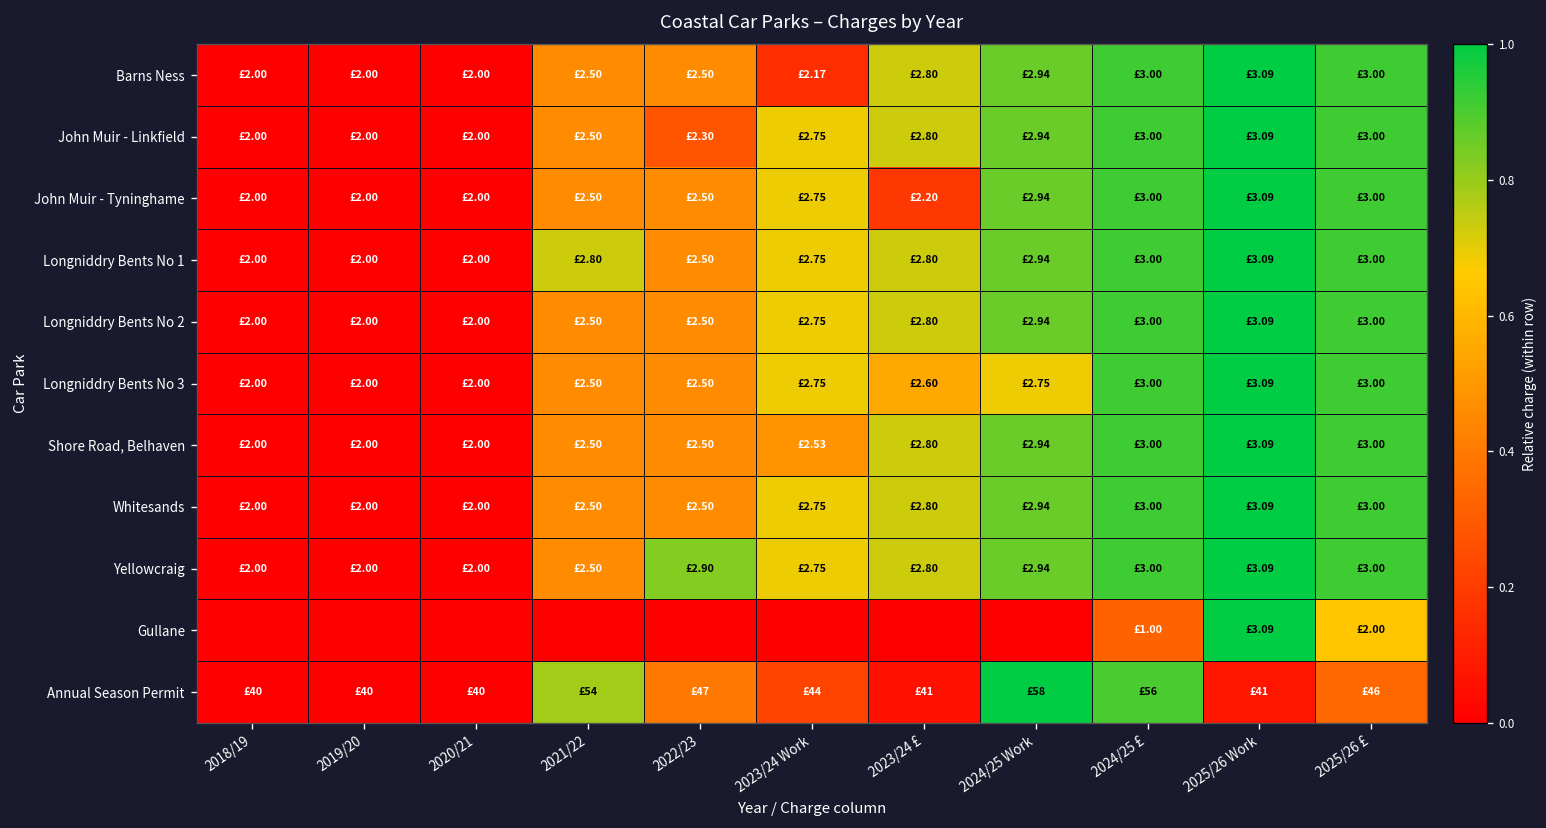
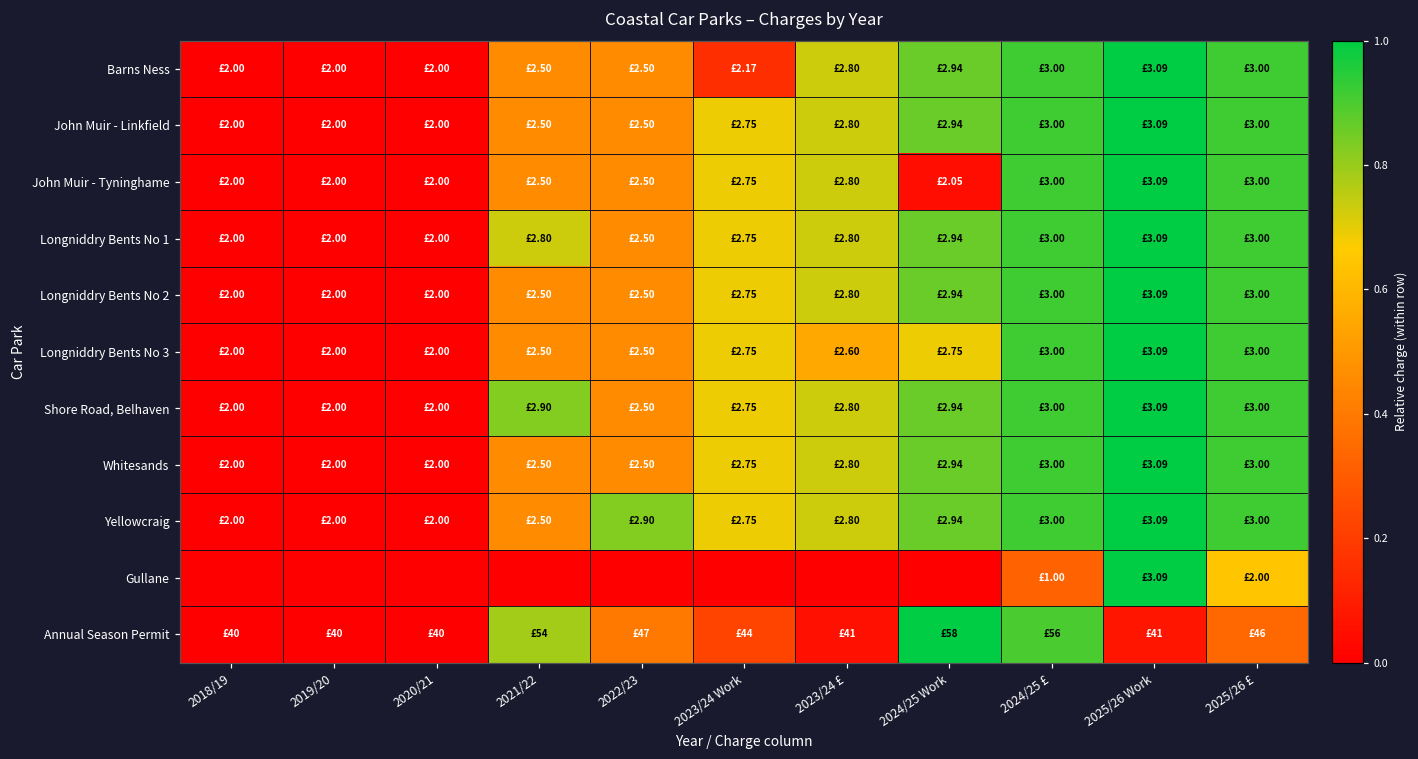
John Muir - Linkfield, 2022/23: £2.30 -> £2.50
John Muir - Tyninghame, 2023/24 £: £2.20 -> £2.80
John Muir - Tyninghame, 2024/25 Work: £2.94 -> £2.05
Shore Road, Belhaven, 2021/22: £2.50 -> £2.90
Shore Road, Belhaven, 2023/24 Work: £2.53 -> £2.75
